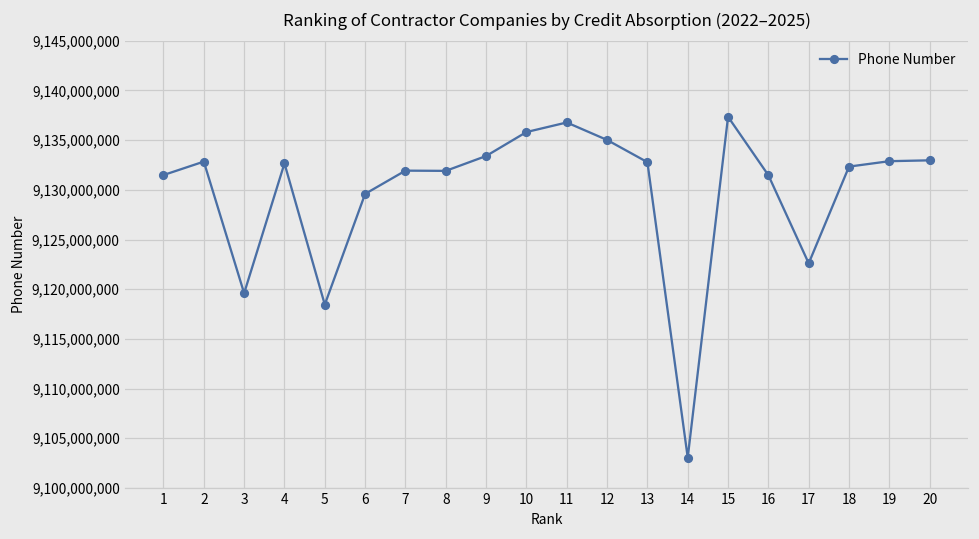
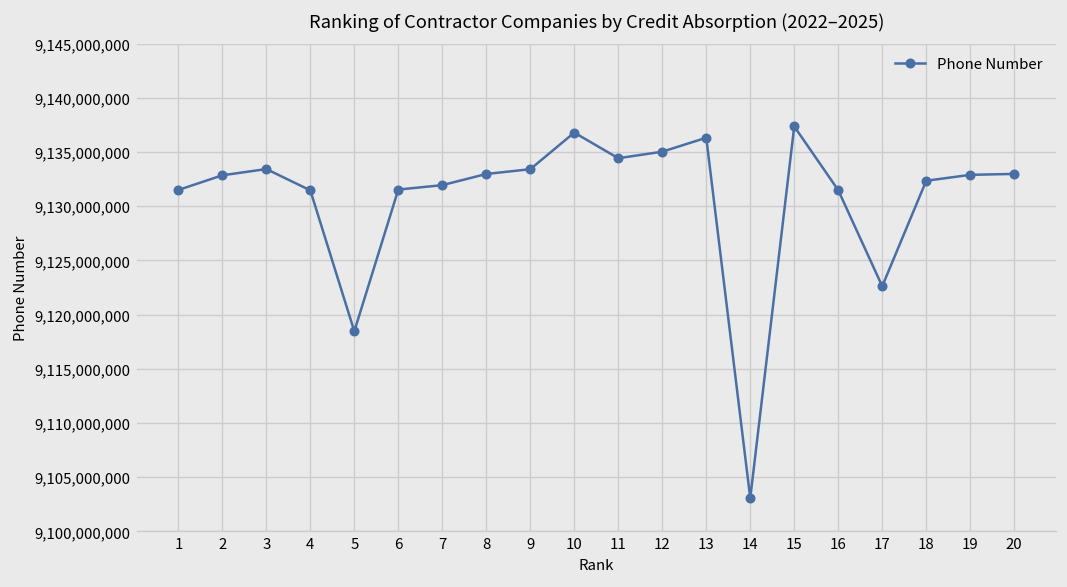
3: 9,120,000,000 -> 9,133,000,000
4: 9,133,000,000 -> 9,131,000,000
6: 9,130,000,000 -> 9,132,000,000
8: 9,132,000,000 -> 9,133,000,000
10: 9,136,000,000 -> 9,137,000,000
11: 9,137,000,000 -> 9,134,000,000
13: 9,133,000,000 -> 9,136,000,000
